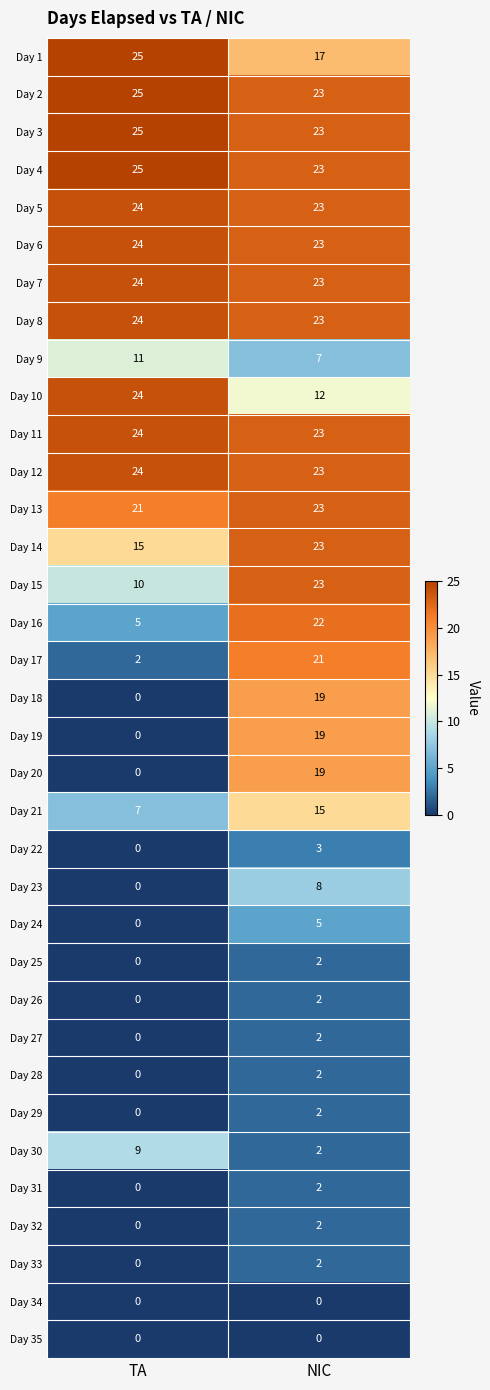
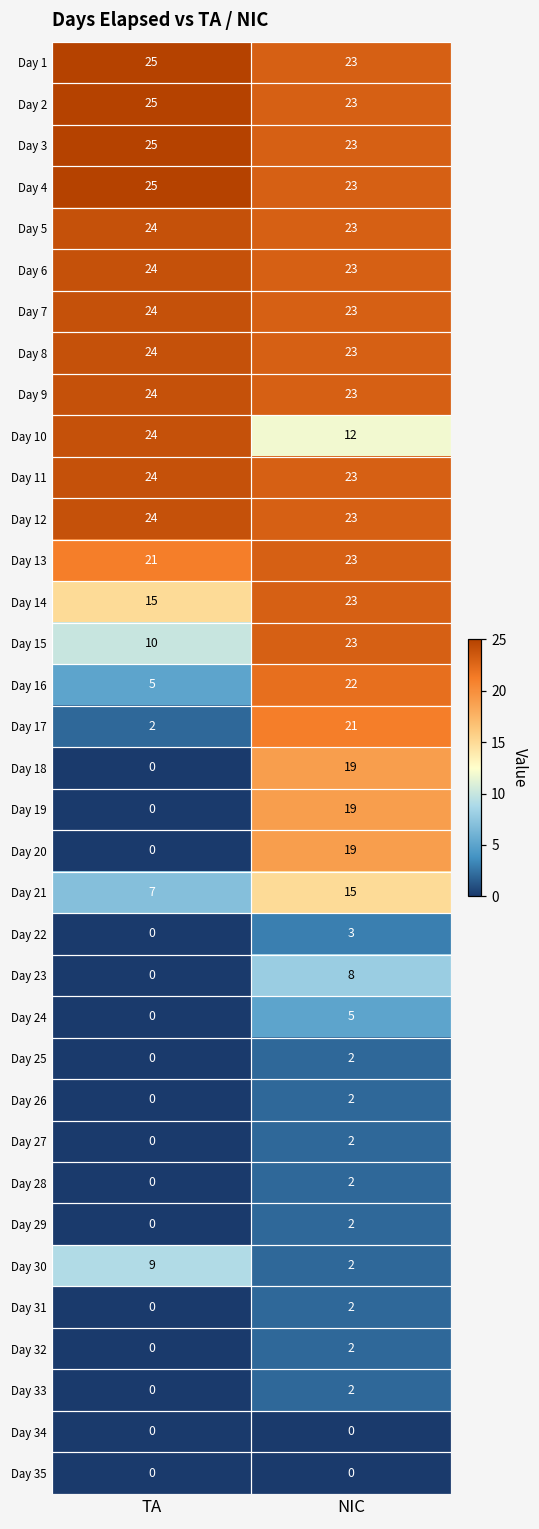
Day 1, NIC: 17 -> 23
Day 9, TA: 11 -> 24
Day 9, NIC: 7 -> 23
